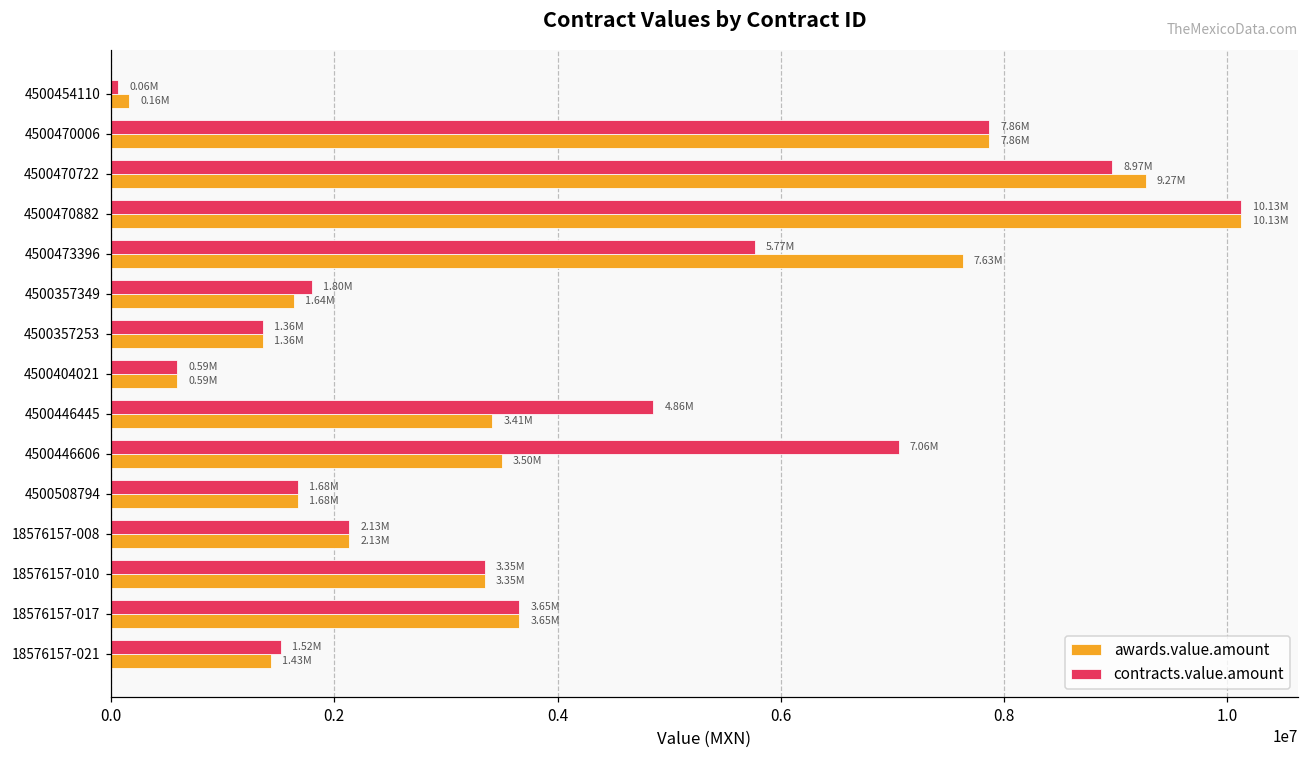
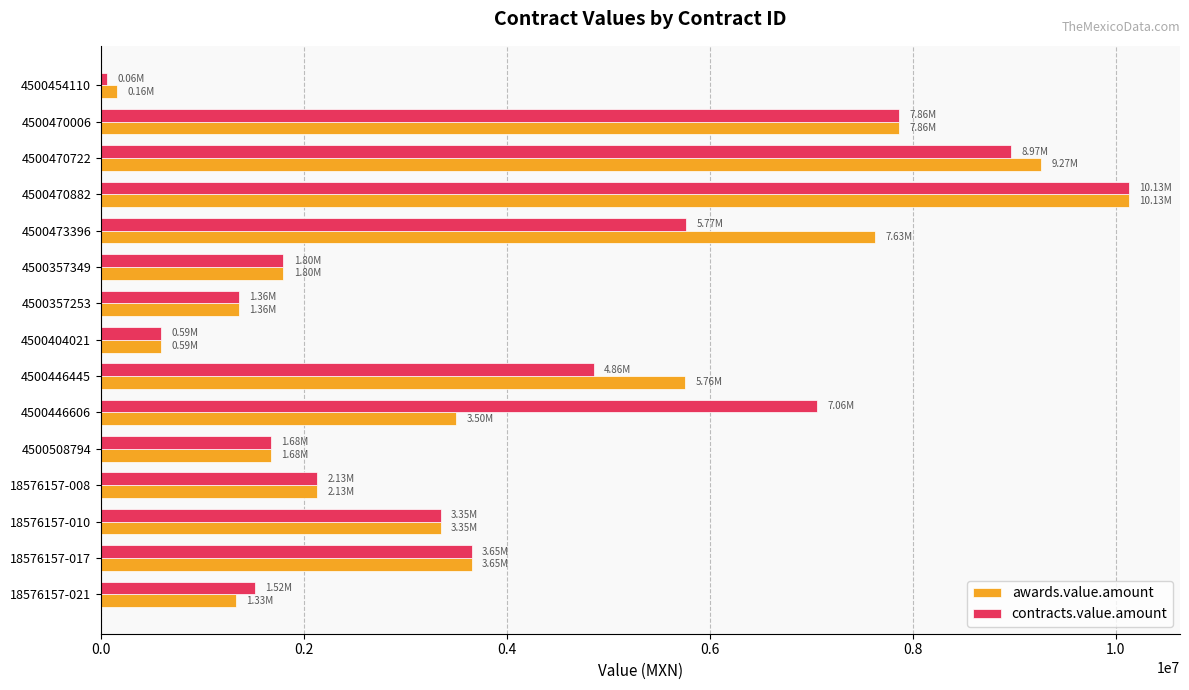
awards.value.amount, 4500357349: 1.64M -> 1.80M
awards.value.amount, 4500446445: 3.41M -> 5.76M
awards.value.amount, 18576157-021: 1.43M -> 1.33M
